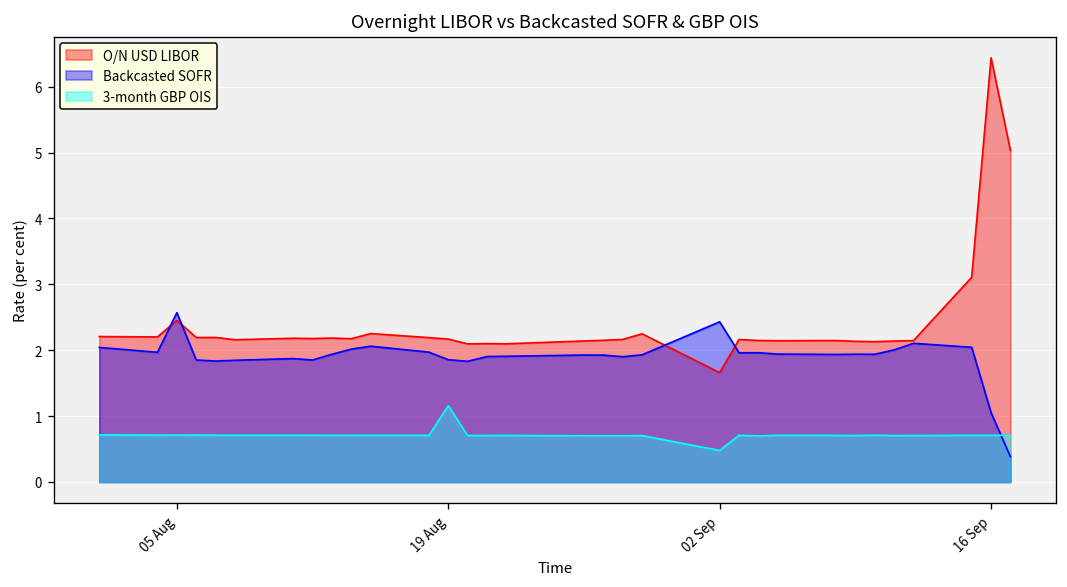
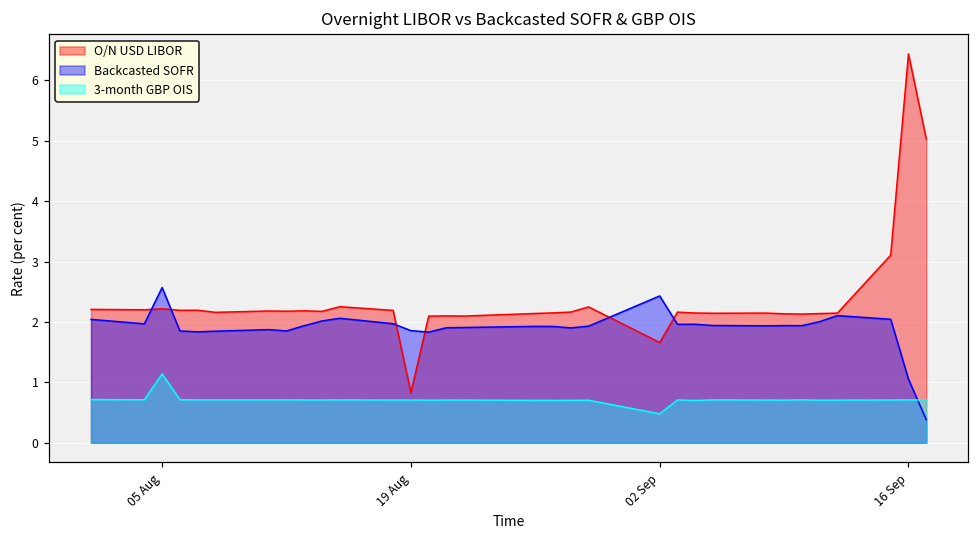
O/N USD LIBOR, 05 Aug: 2.5 -> 2.2
3-month GBP OIS, 05 Aug: 0.7 -> 1.1
O/N USD LIBOR, 19 Aug: 2.2 -> 0.8
3-month GBP OIS, 19 Aug: 1.2 -> 0.7
